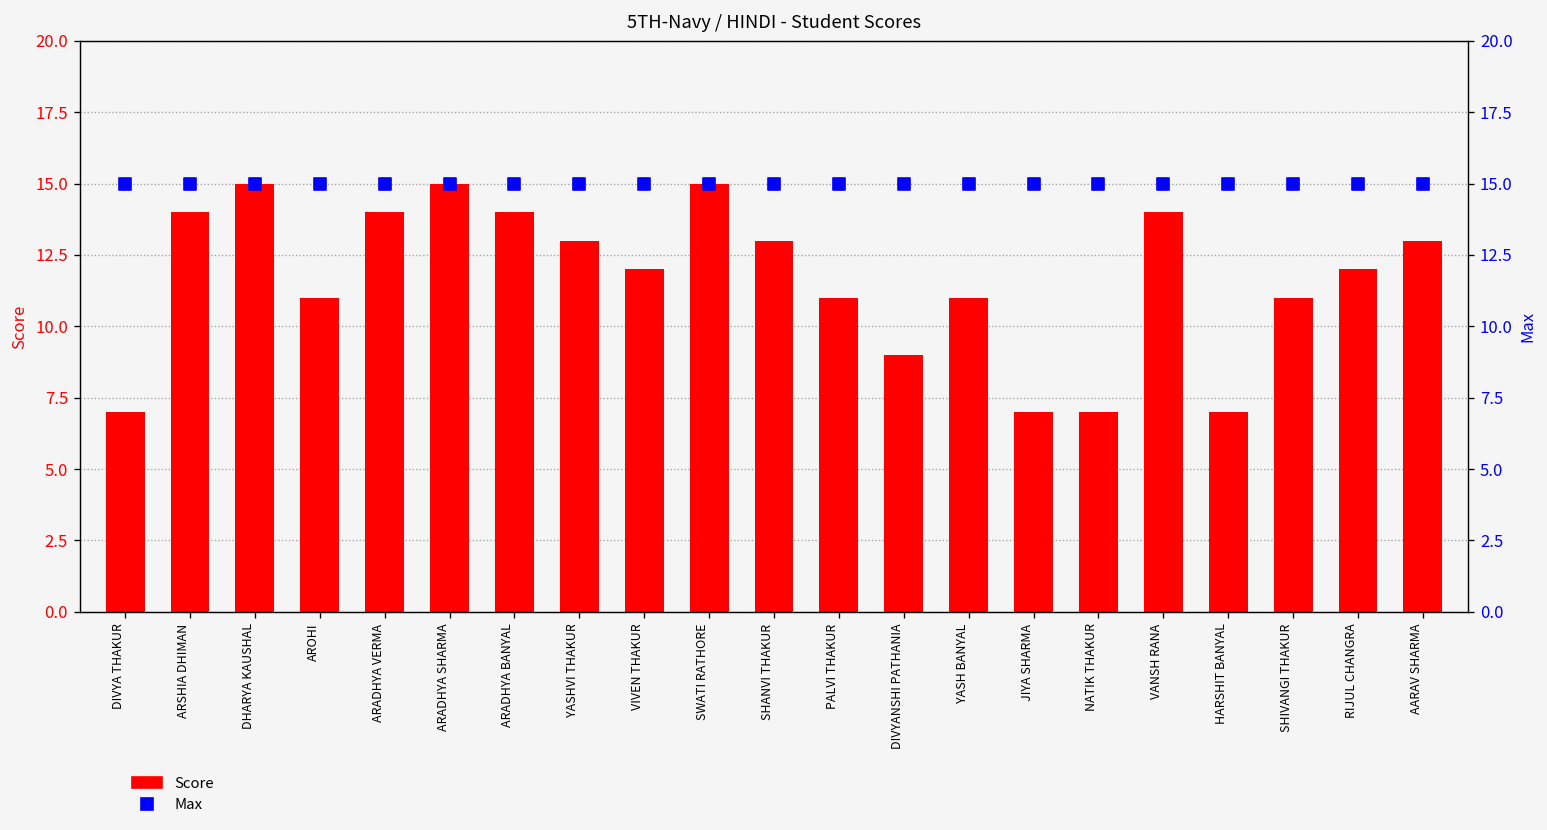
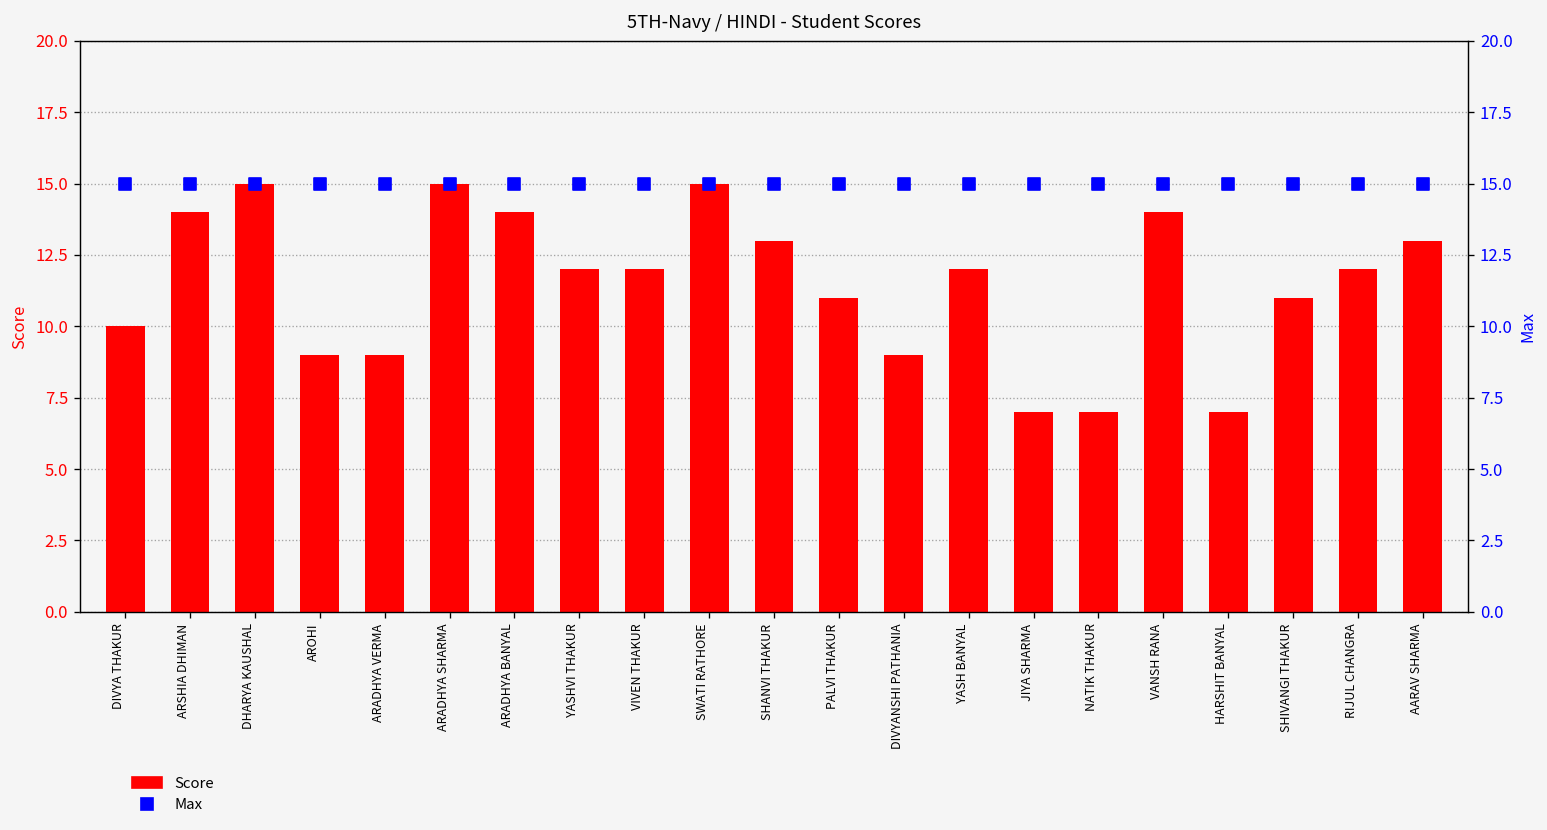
Score, DIVYA THAKUR: 7 -> 10
Score, AROHI: 11 -> 9
Score, ARADHYA VERMA: 14 -> 9
Score, YASHVI THAKUR: 13 -> 12
Score, YASH BANYAL: 11 -> 12
